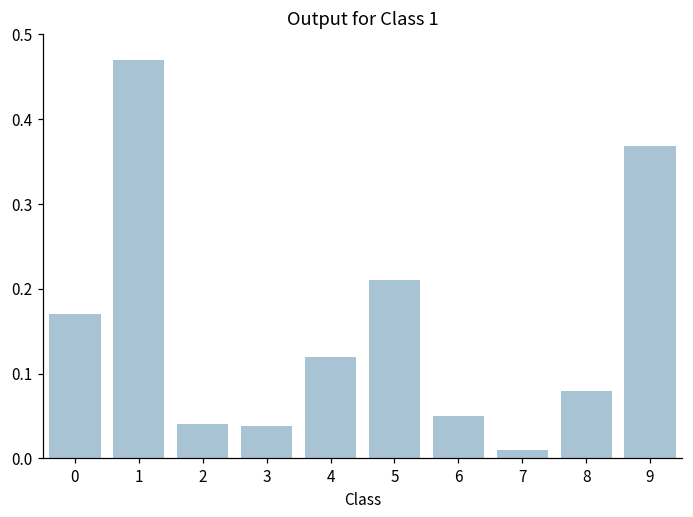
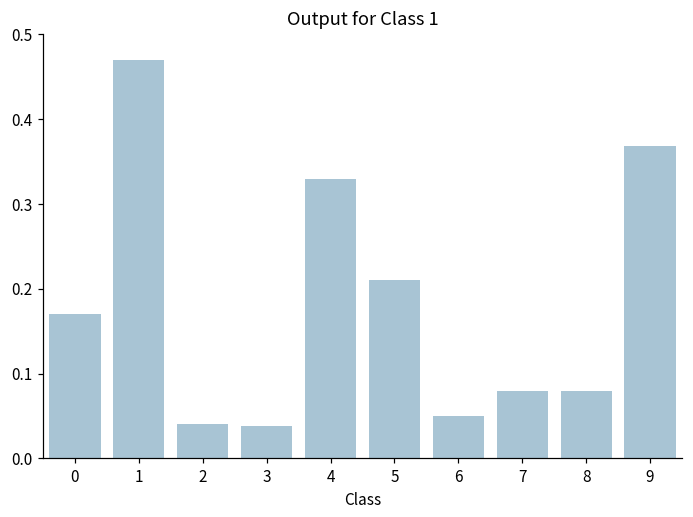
4: 0.12 -> 0.33
7: 0.01 -> 0.08
